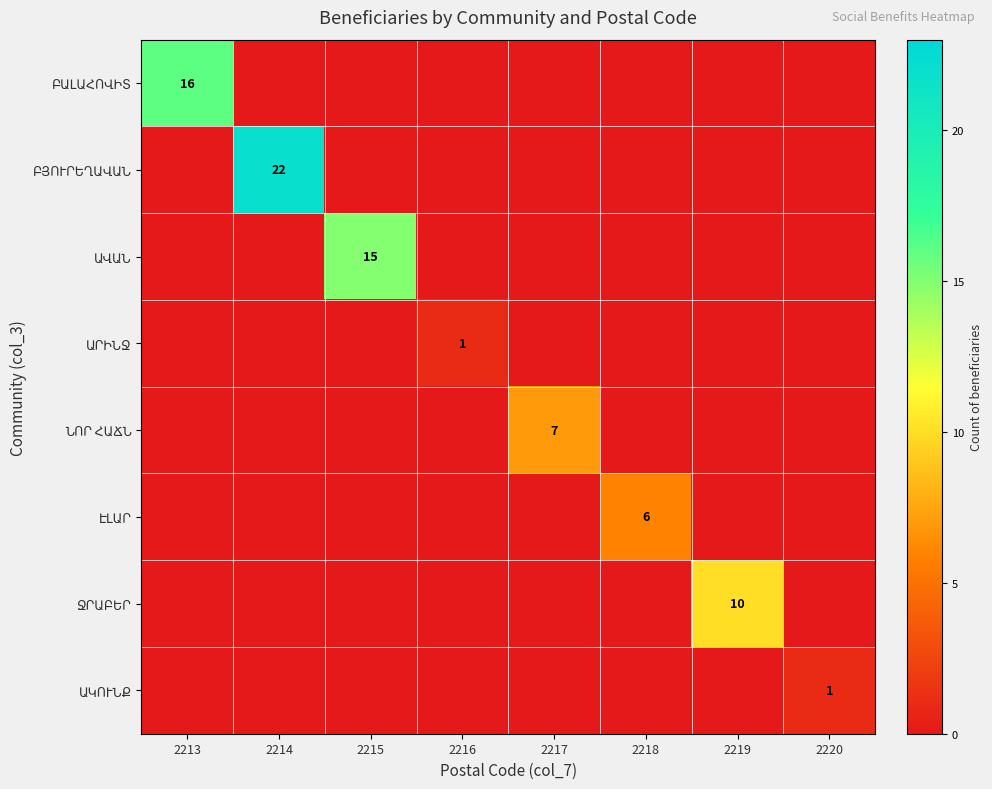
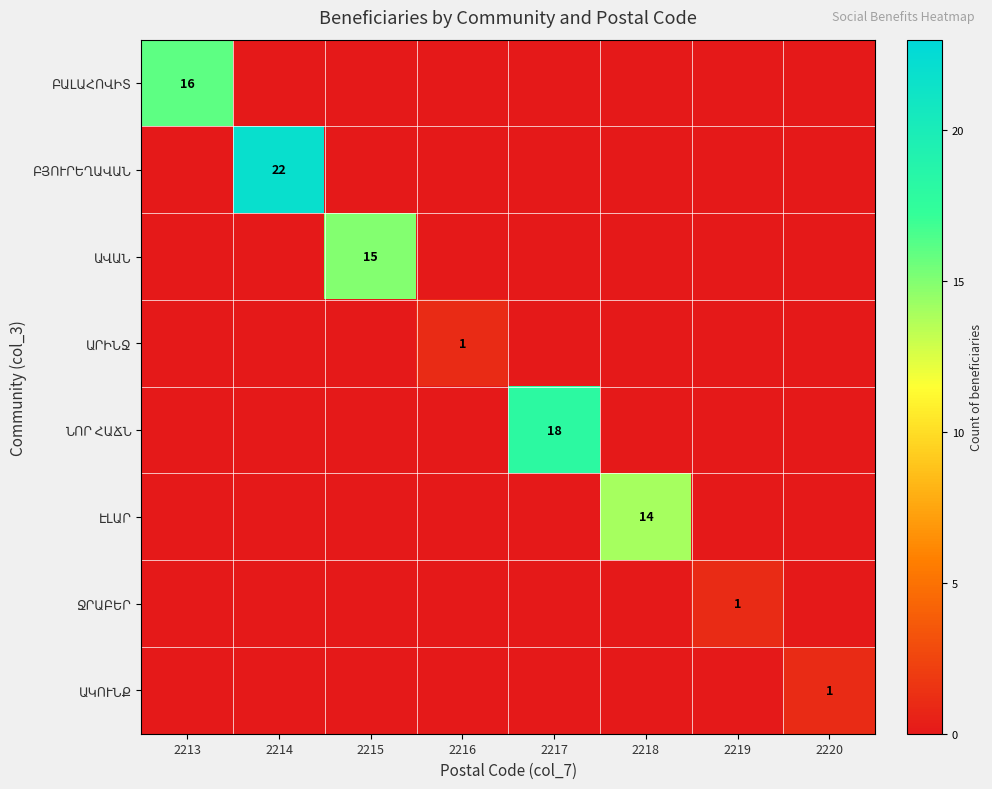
ՆՈՐ ՀԱՃՆ, 2217: 7 -> 18
ԷԼԱՐ, 2218: 6 -> 14
ՋՐԱԲԵՐ, 2219: 10 -> 1
